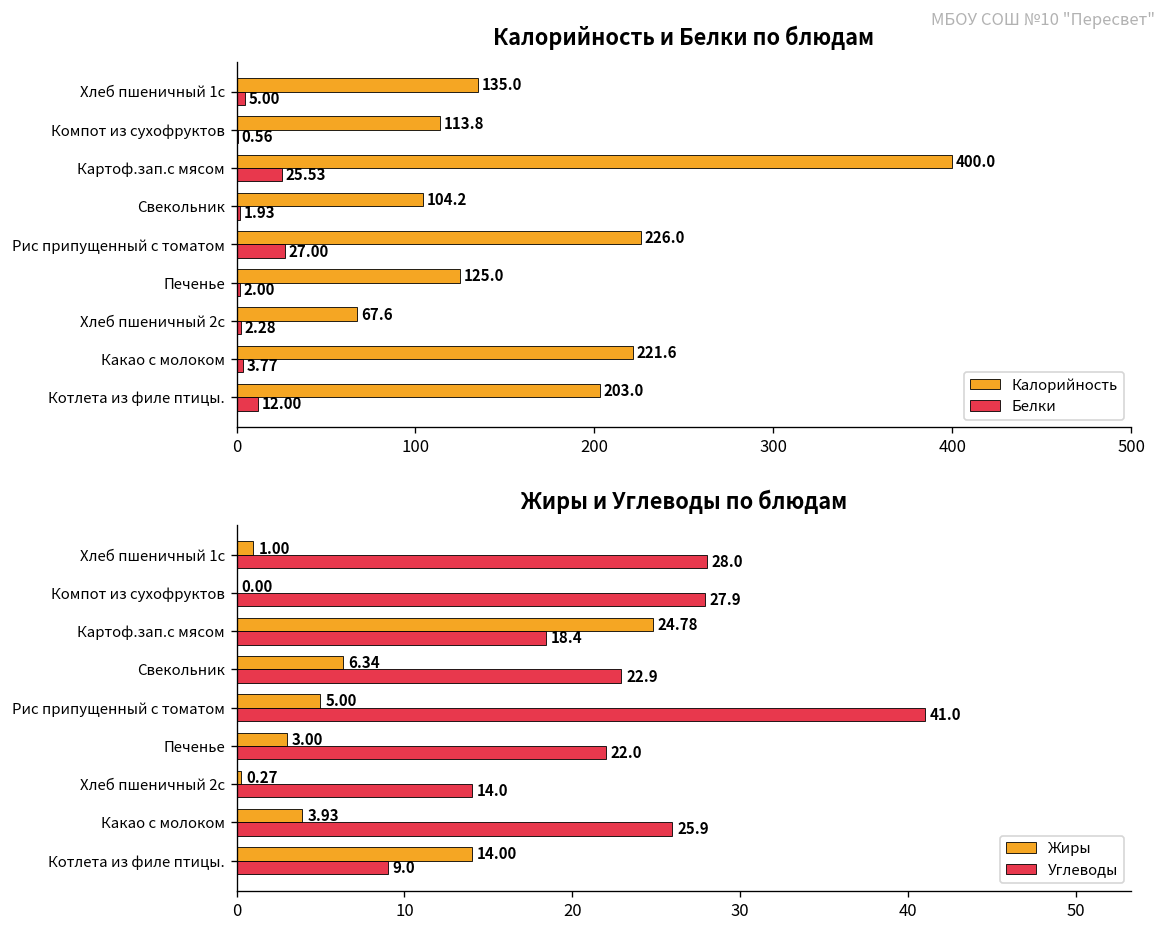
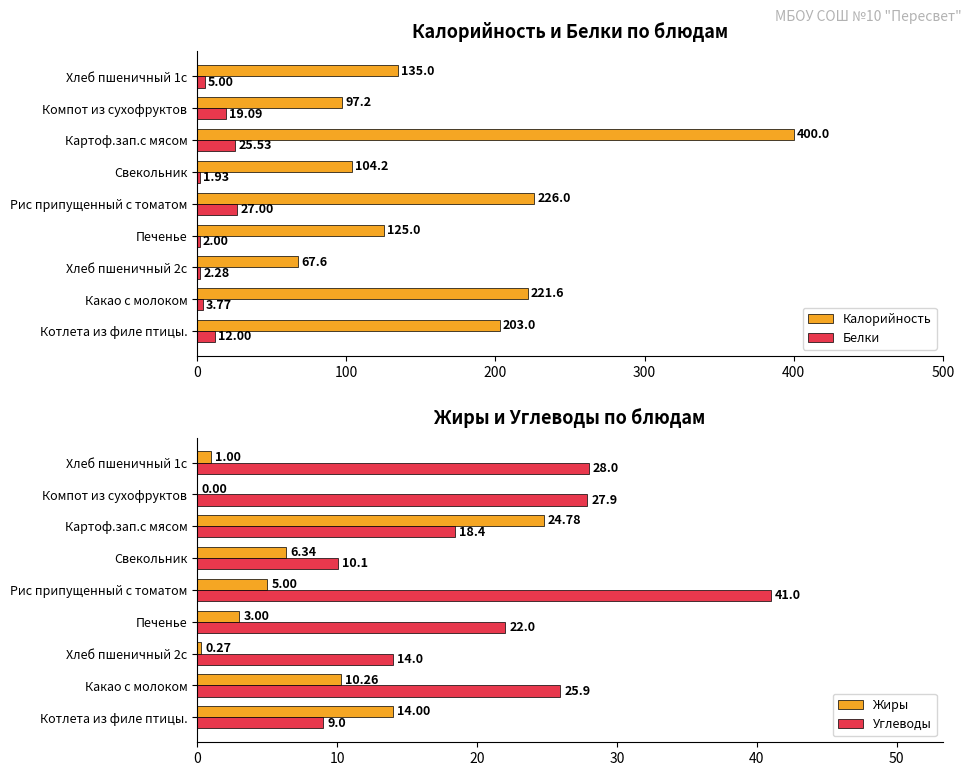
Калорийность и Белки по блюдам, Калорийность, Компот из сухофруктов: 113.8 -> 97.2
Калорийность и Белки по блюдам, Белки, Компот из сухофруктов: 0.56 -> 19.09
Жиры и Углеводы по блюдам, Углеводы, Свекольник: 22.9 -> 10.1
Жиры и Углеводы по блюдам, Жиры, Какао с молоком: 3.93 -> 10.26
